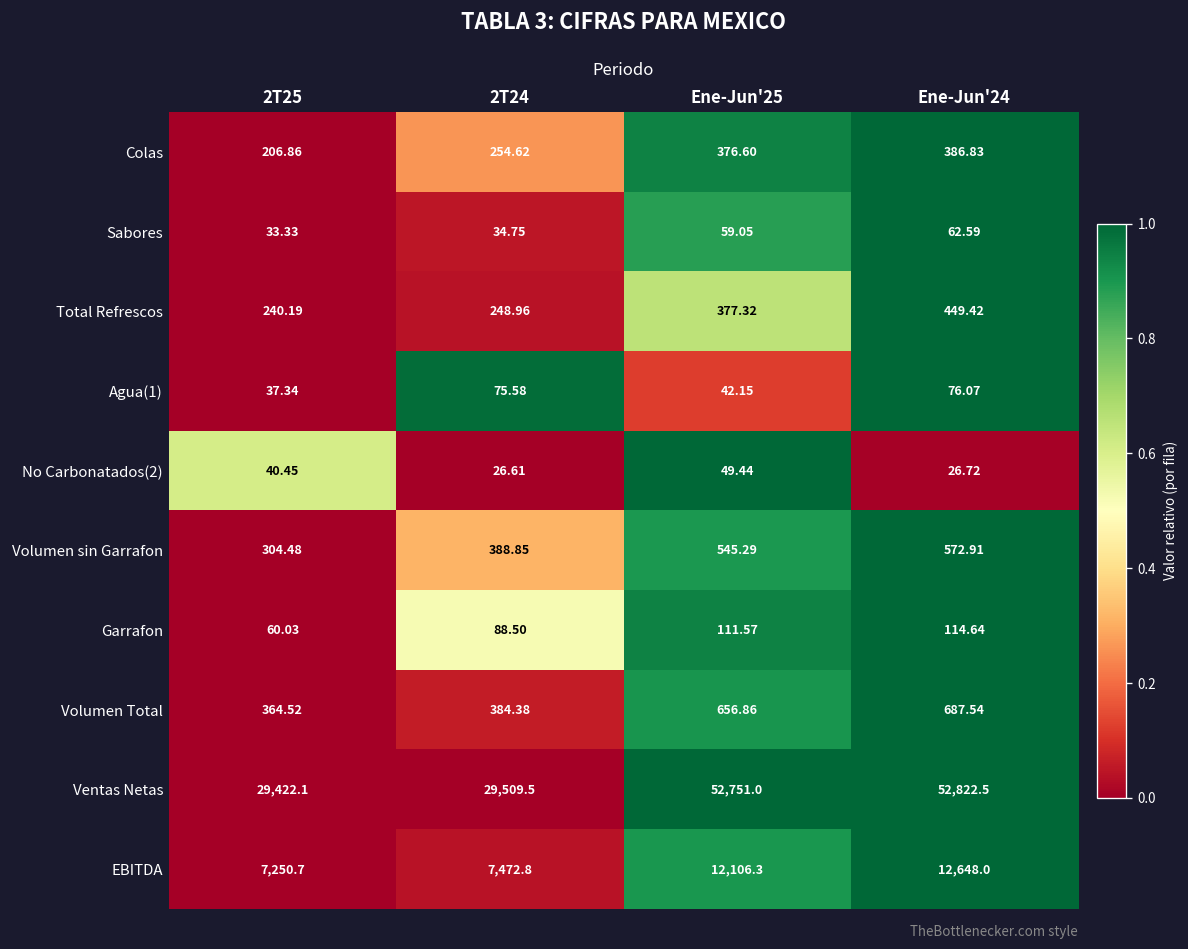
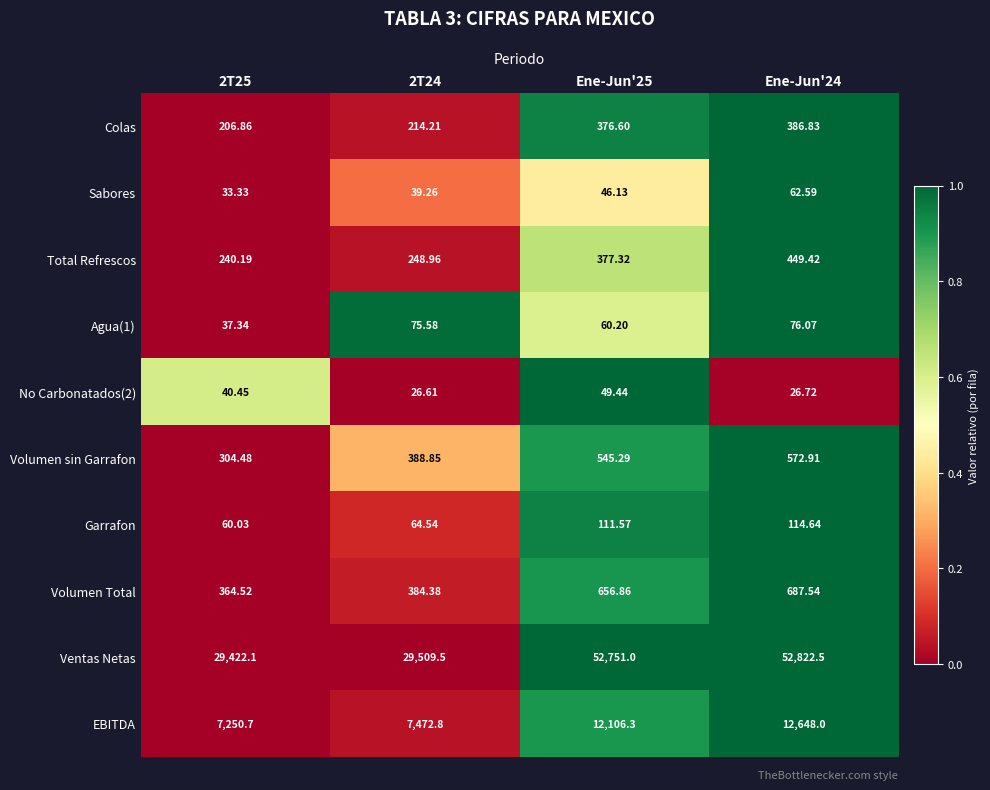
Colas, 2T24: 254.62 -> 214.21
Sabores, 2T24: 34.75 -> 39.26
Sabores, Ene-Jun'25: 59.05 -> 46.13
Agua(1), Ene-Jun'25: 42.15 -> 60.20
Garrafon, 2T24: 88.50 -> 64.54
